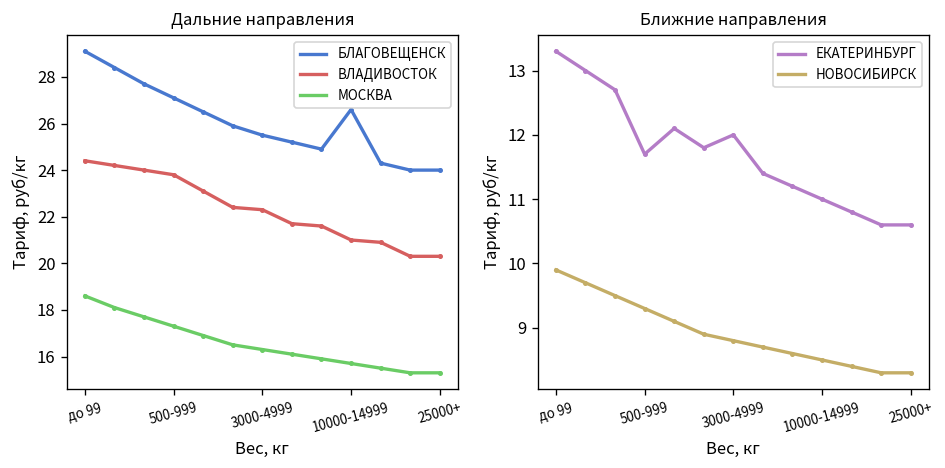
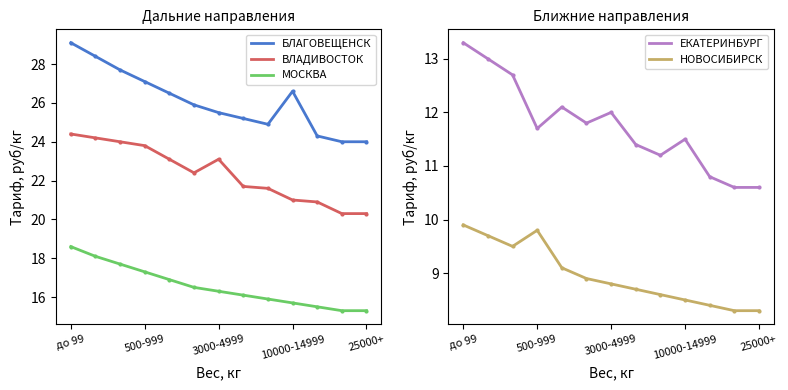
Дальние направления, ВЛАДИВОСТОК, 3000-4999: 22.3 -> 23.1
Ближние направления, НОВОСИБИРСК, 500-999: 9.3 -> 9.8
Ближние направления, ЕКАТЕРИНБУРГ, 10000-14999: 11.0 -> 11.5
